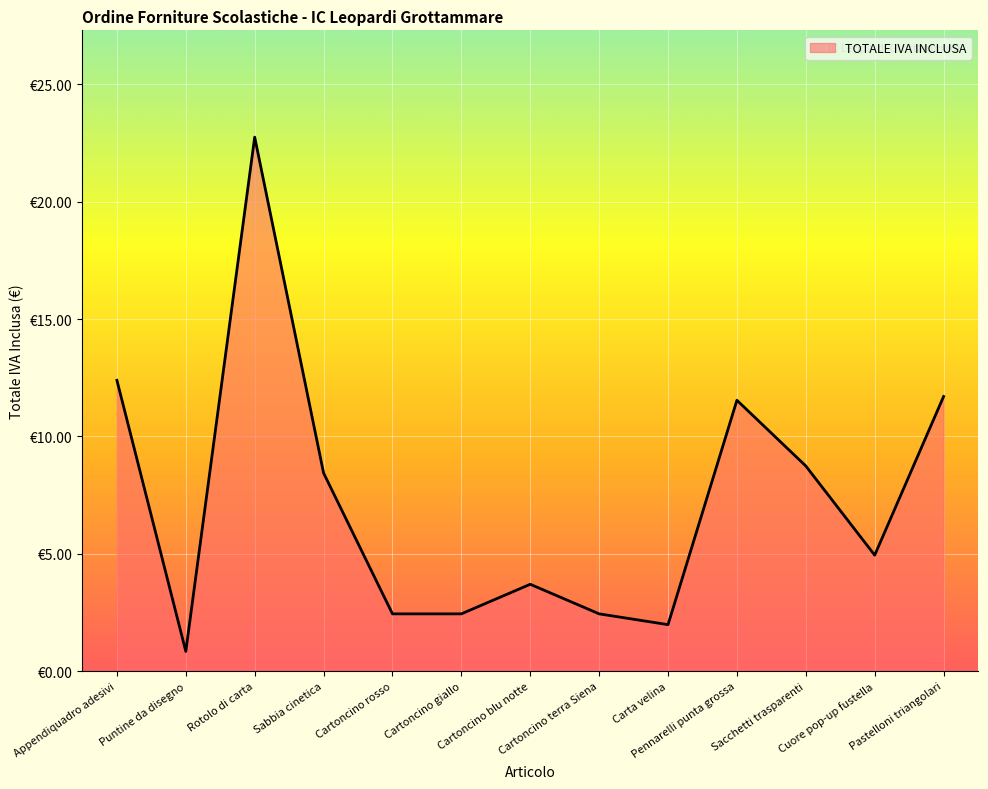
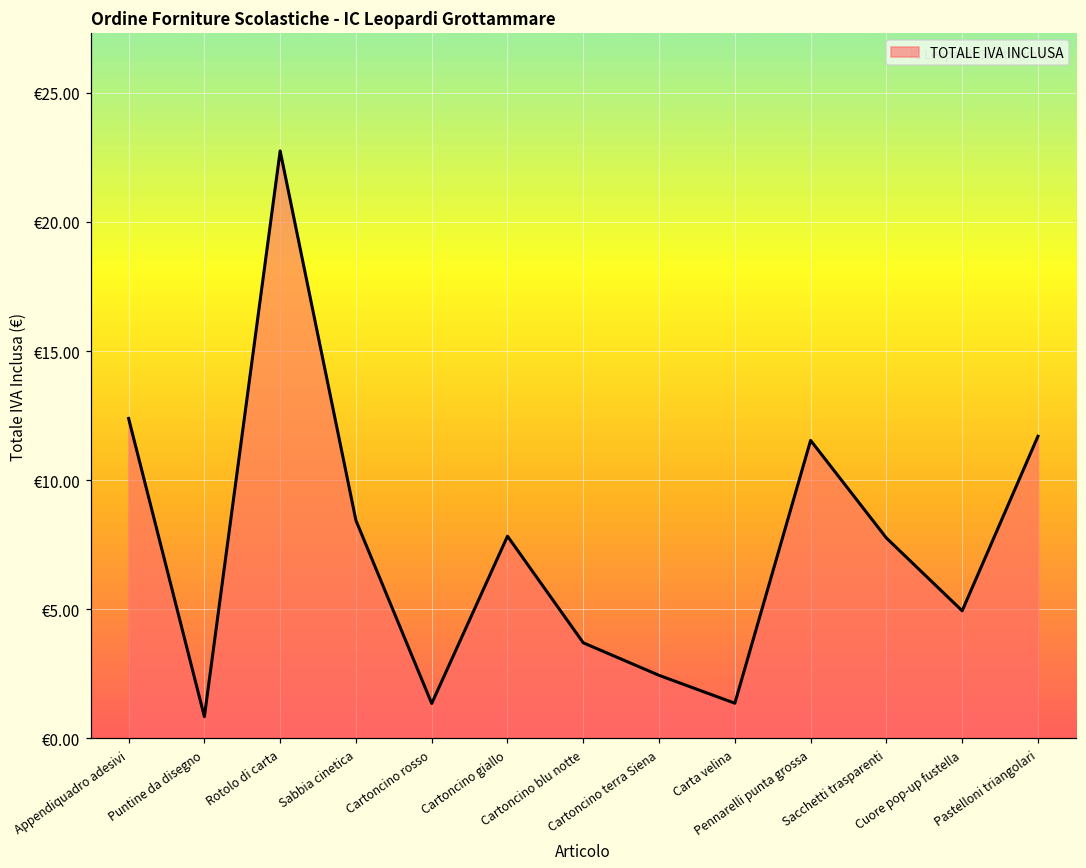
Cartoncino rosso: €2.4 -> €1.4
Cartoncino giallo: €2.4 -> €7.8
Carta velina: €2.0 -> €1.4
Sacchetti trasparenti: €8.7 -> €7.8
